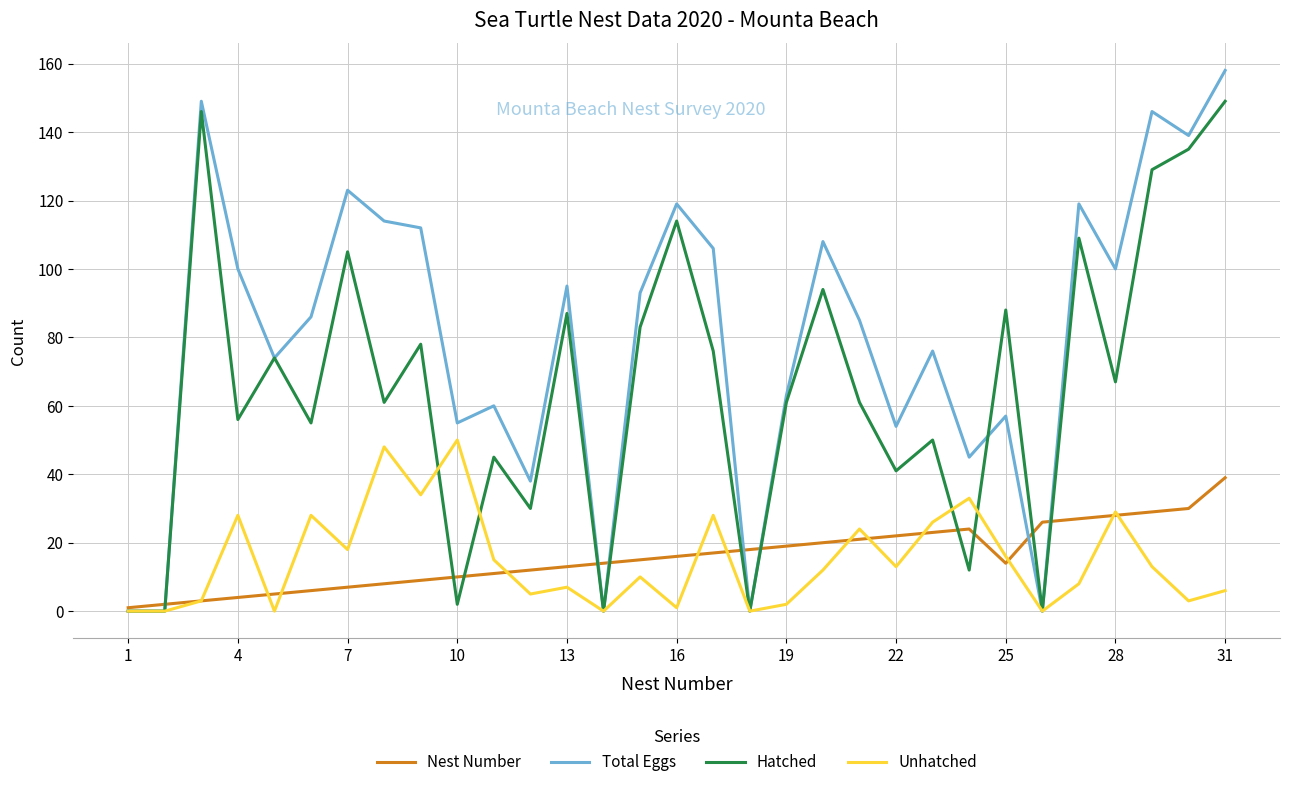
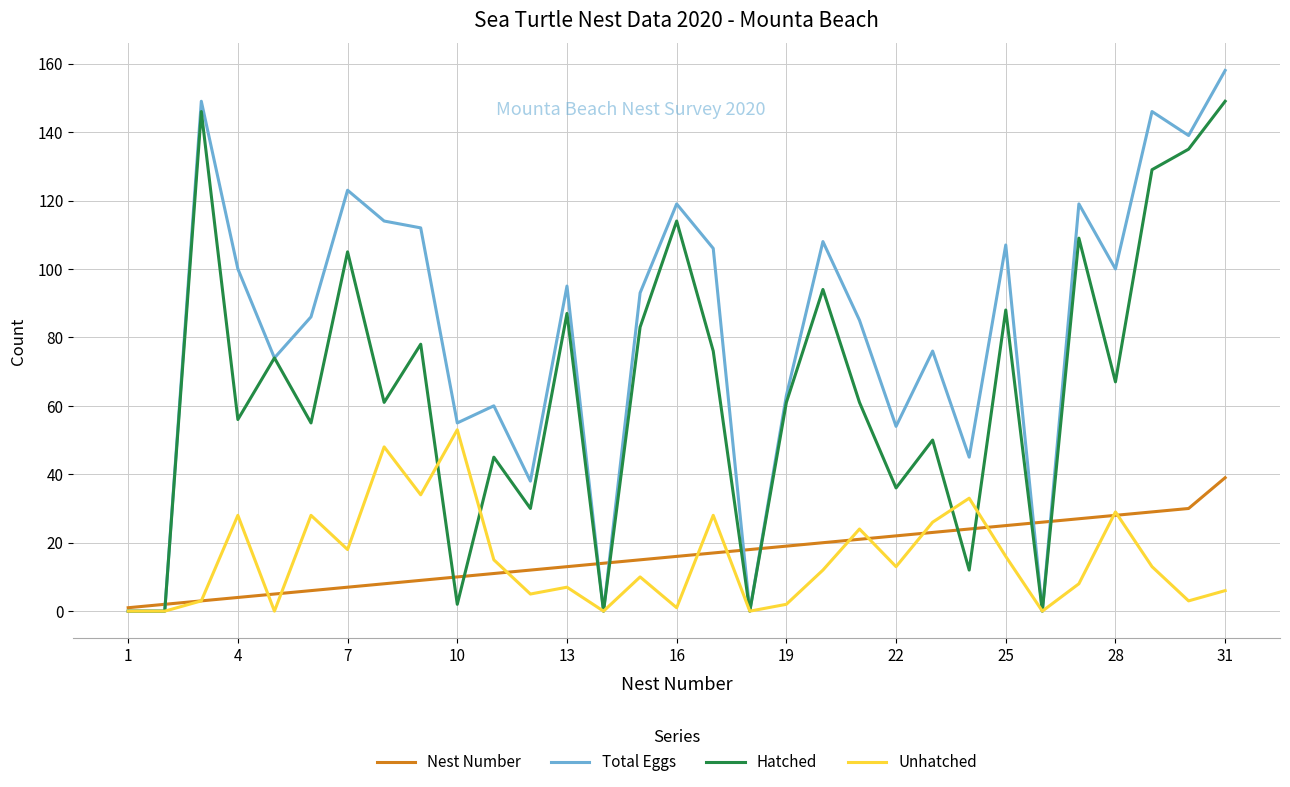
Unhatched, 10: 50 -> 53
Hatched, 22: 41 -> 36
Nest Number, 25: 14 -> 25
Total Eggs, 25: 57 -> 107
